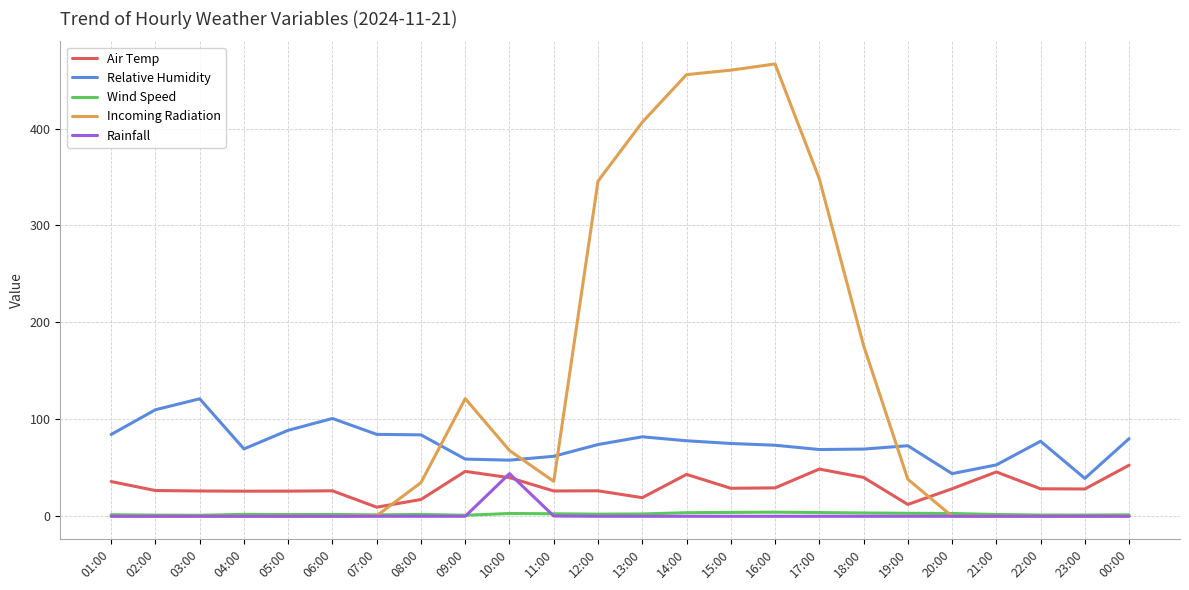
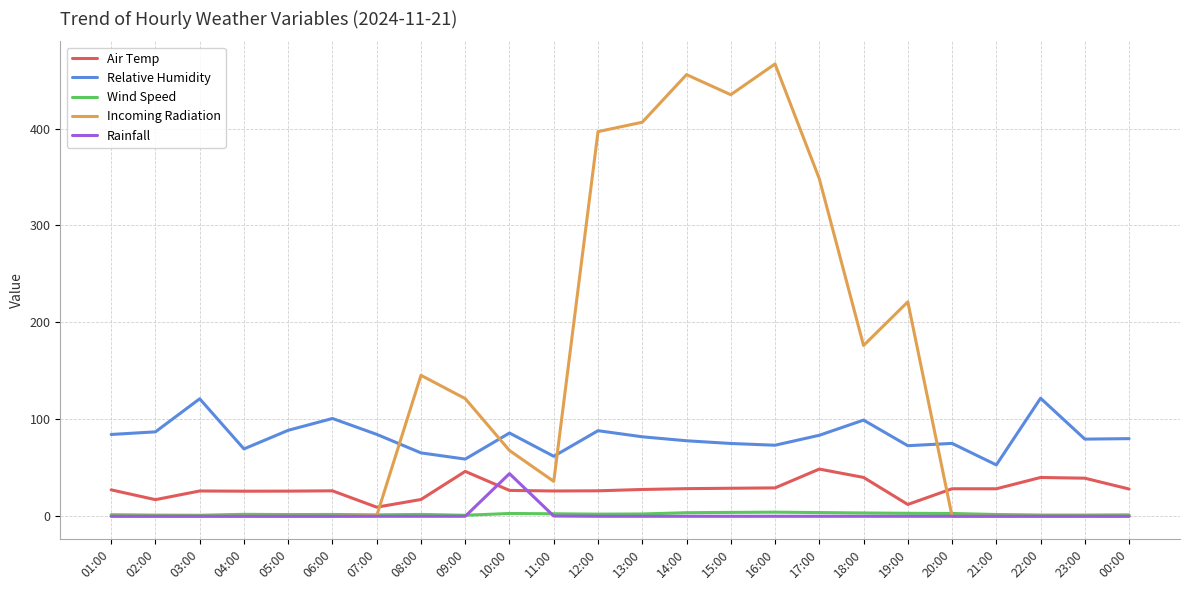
Air Temp, 01:00: 40 -> 30
Air Temp, 02:00: 30 -> 20
Relative Humidity, 02:00: 110 -> 90
Relative Humidity, 08:00: 80 -> 70
Incoming Radiation, 08:00: 30 -> 150
Air Temp, 10:00: 40 -> 30
Relative Humidity, 10:00: 60 -> 90
Relative Humidity, 12:00: 70 -> 90
Incoming Radiation, 12:00: 350 -> 400
Air Temp, 13:00: 20 -> 30
Air Temp, 14:00: 40 -> 30
Incoming Radiation, 15:00: 460 -> 430
Relative Humidity, 17:00: 70 -> 80
Relative Humidity, 18:00: 70 -> 100
Incoming Radiation, 19:00: 40 -> 220
Relative Humidity, 20:00: 40 -> 80
Air Temp, 21:00: 50 -> 30
Air Temp, 22:00: 30 -> 40
Relative Humidity, 22:00: 80 -> 120
Air Temp, 23:00: 30 -> 40
Relative Humidity, 23:00: 40 -> 80
Air Temp, 00:00: 50 -> 30
